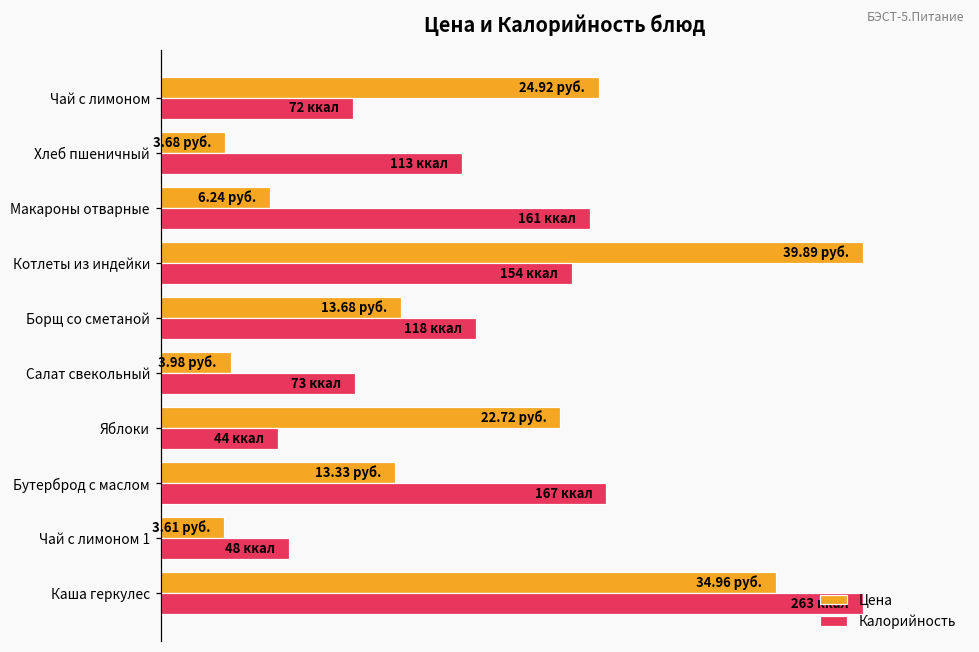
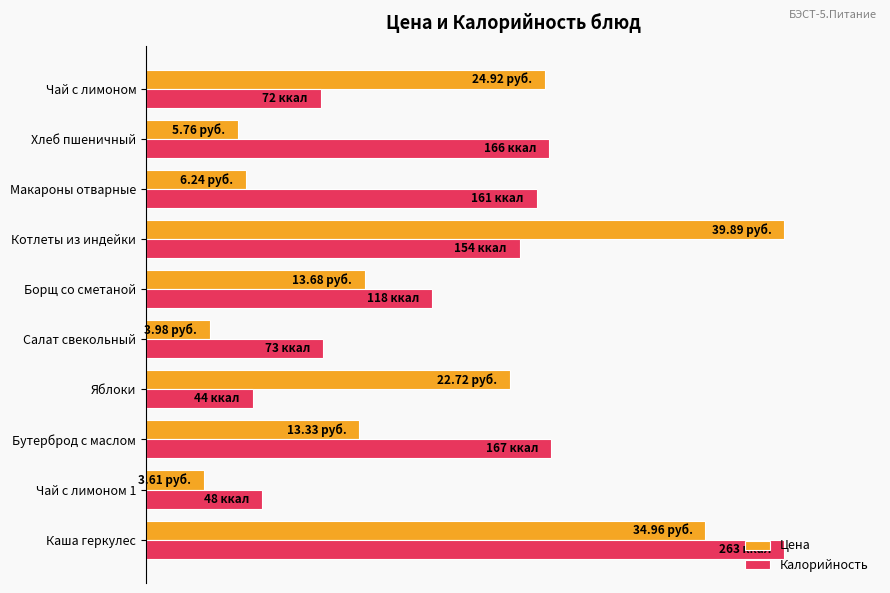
Цена, Хлеб пшеничный: 3.68 -> 5.76
Калорийность, Хлеб пшеничный: 113 -> 166
